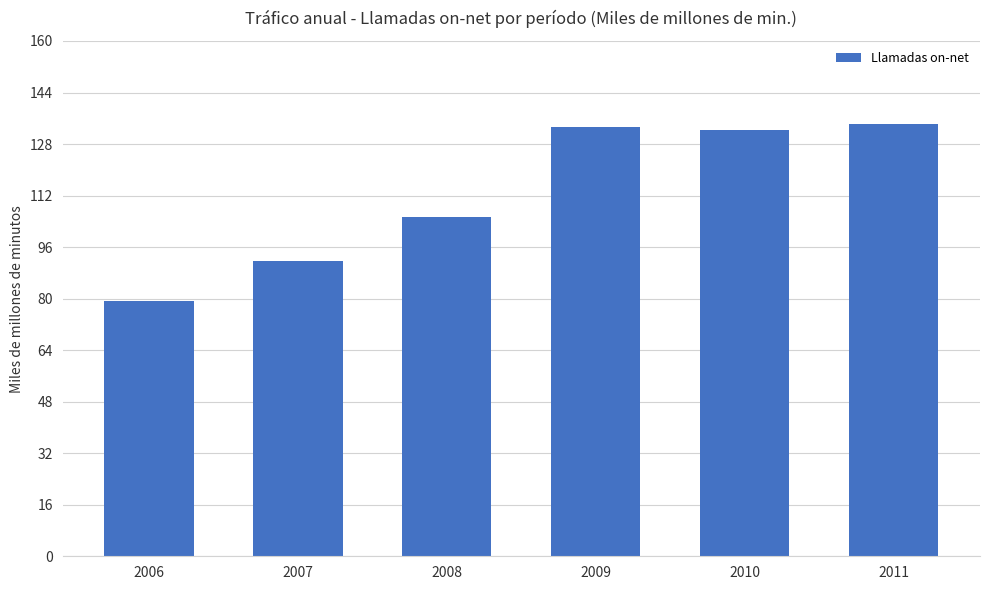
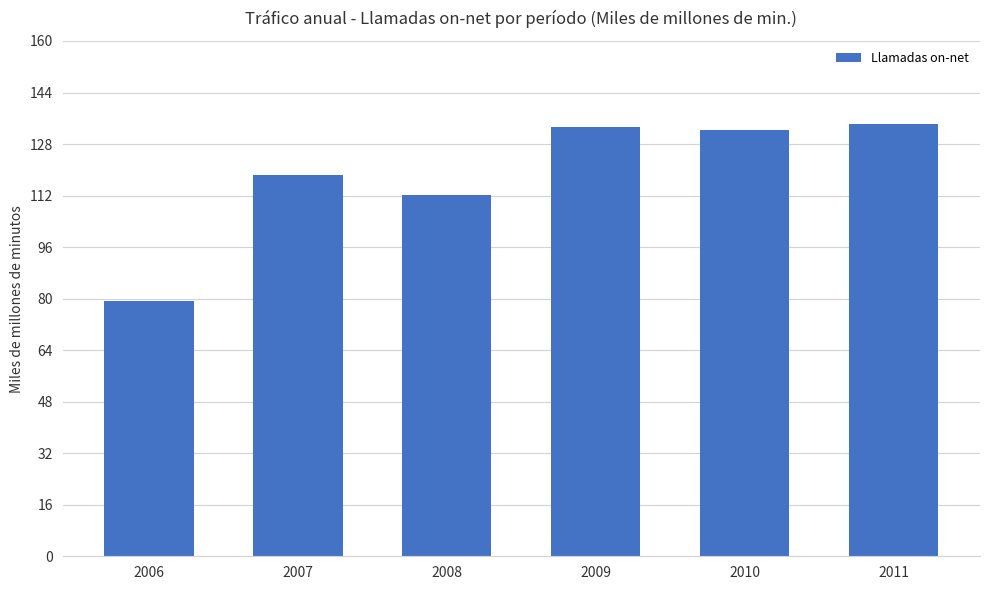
2007: 92 -> 118
2008: 105 -> 112
